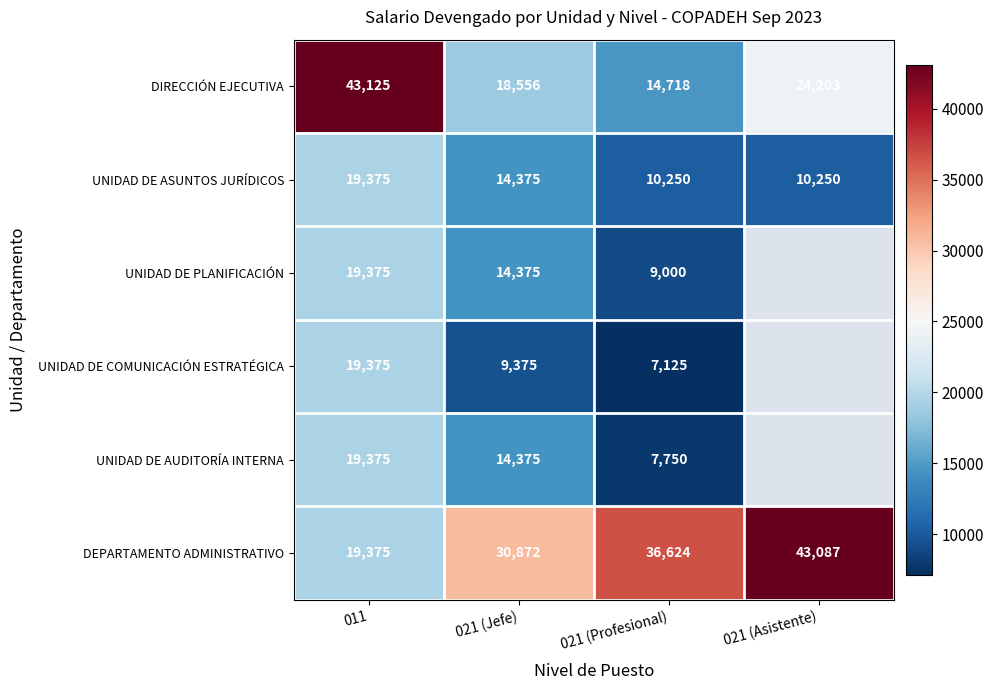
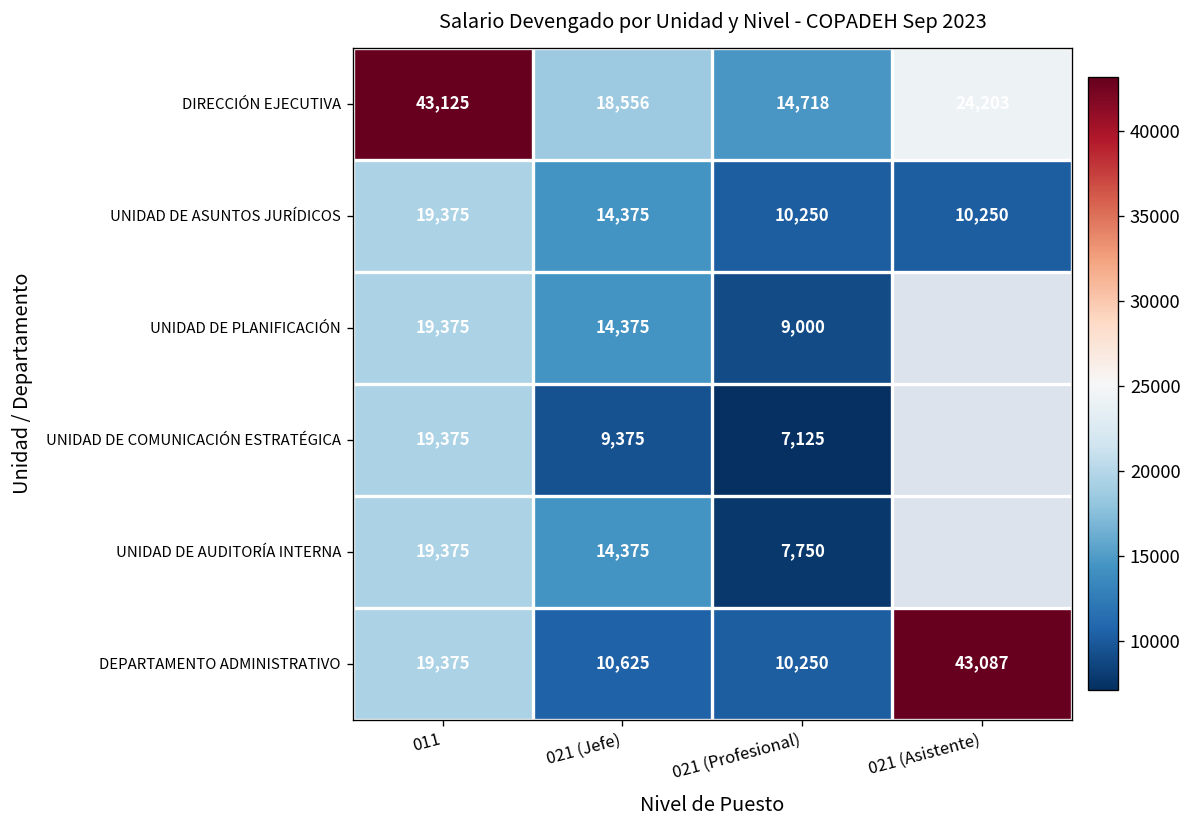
DEPARTAMENTO ADMINISTRATIVO, 021 (Jefe): 30,872 -> 10,625
DEPARTAMENTO ADMINISTRATIVO, 021 (Profesional): 36,624 -> 10,250
